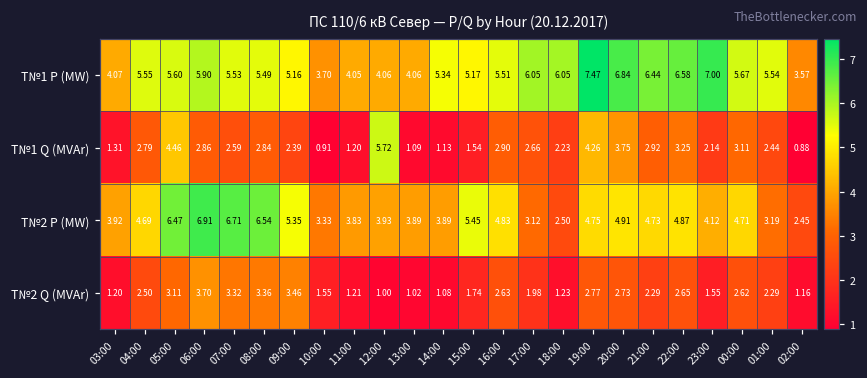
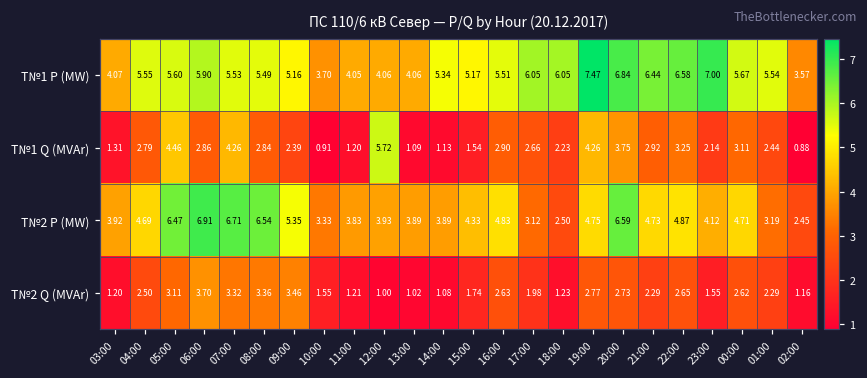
T№1 Q (MVAr), 07:00: 2.59 -> 4.26
T№2 P (MW), 15:00: 5.45 -> 4.33
T№2 P (MW), 20:00: 4.91 -> 6.59
